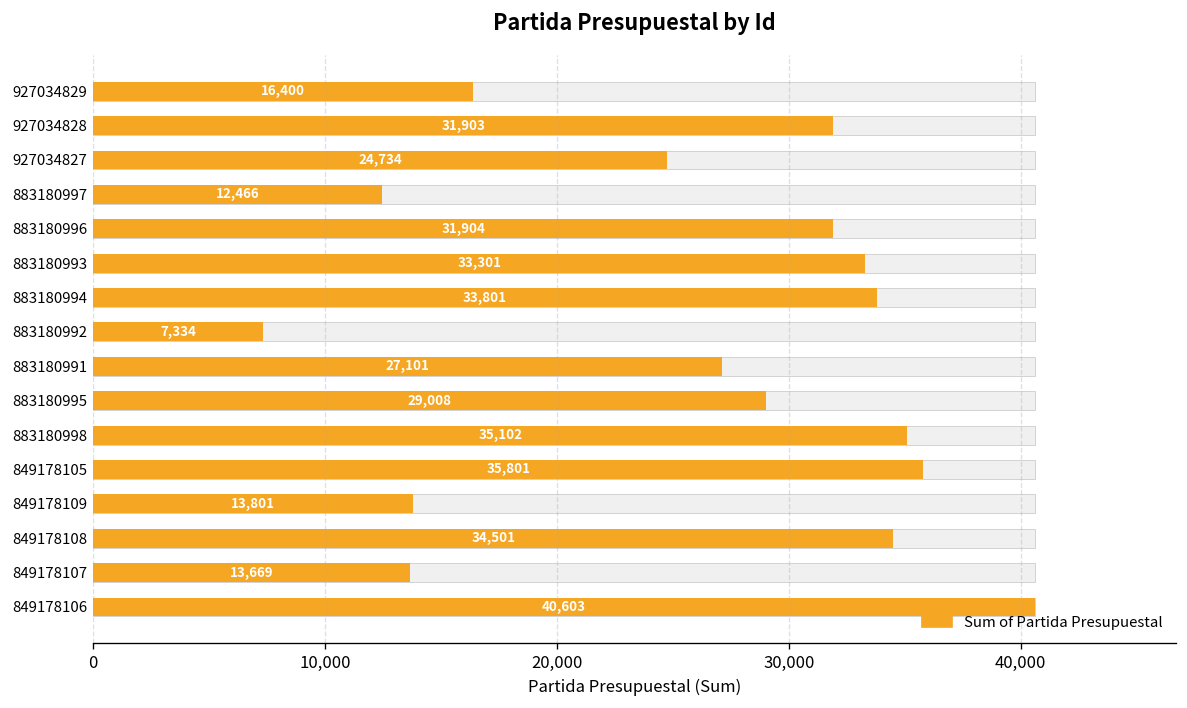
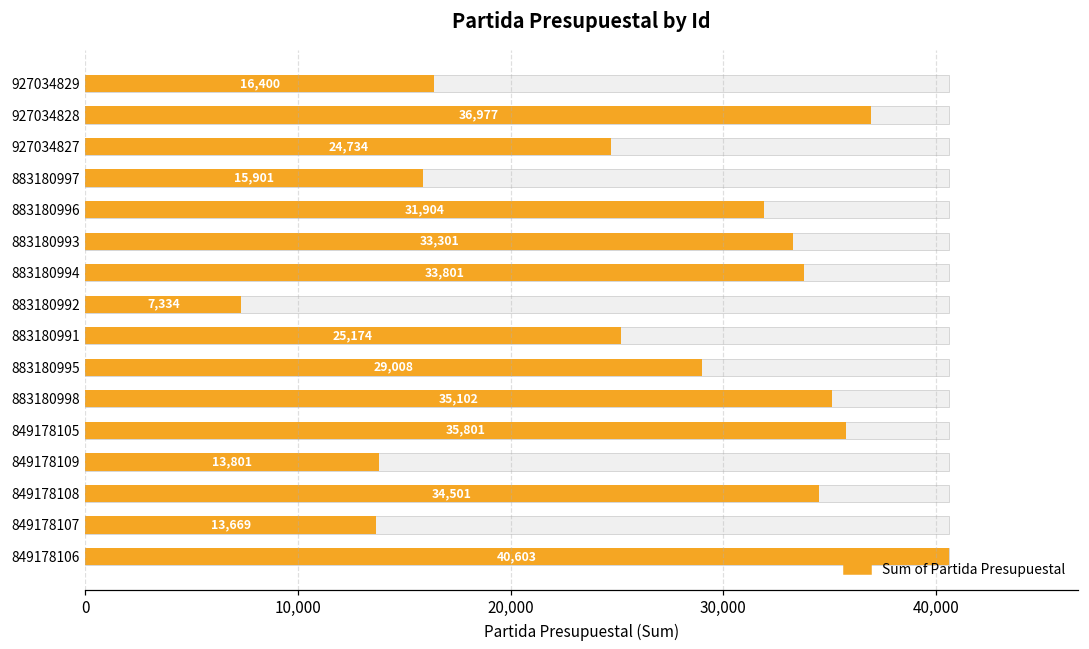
Sum of Partida Presupuestal, 927034828: 31,903 -> 36,977
Sum of Partida Presupuestal, 883180997: 12,466 -> 15,901
Sum of Partida Presupuestal, 883180991: 27,101 -> 25,174
